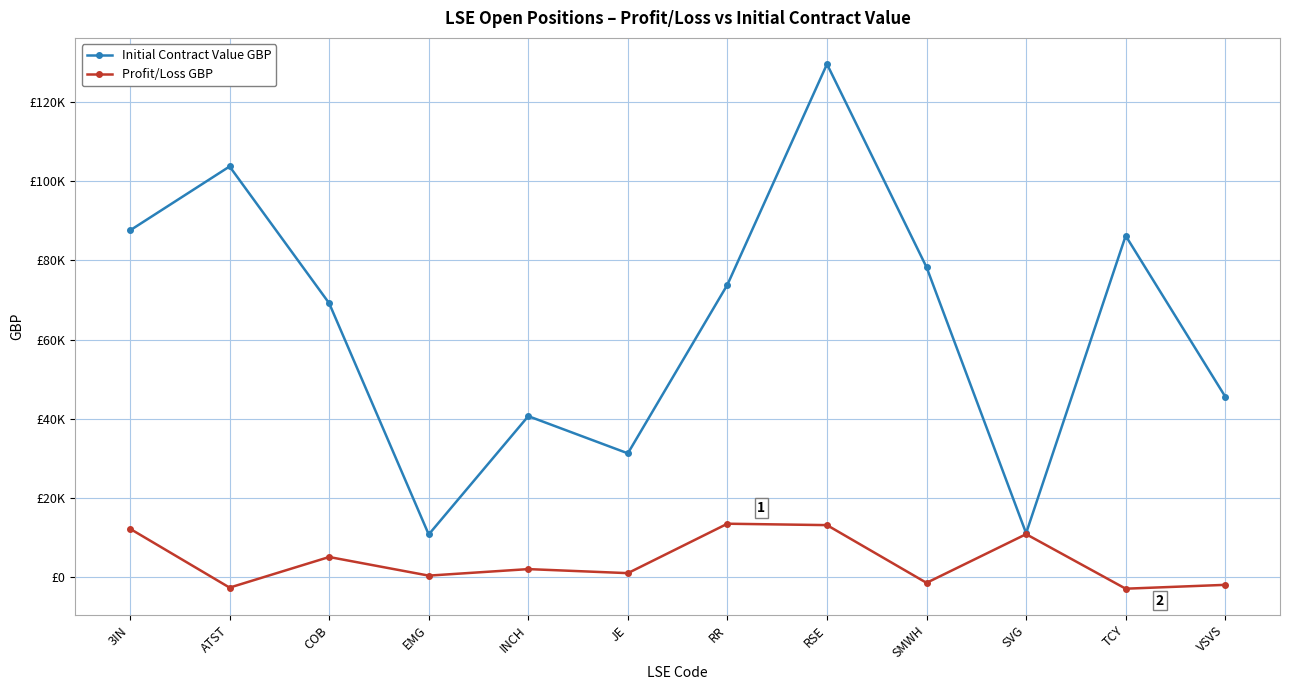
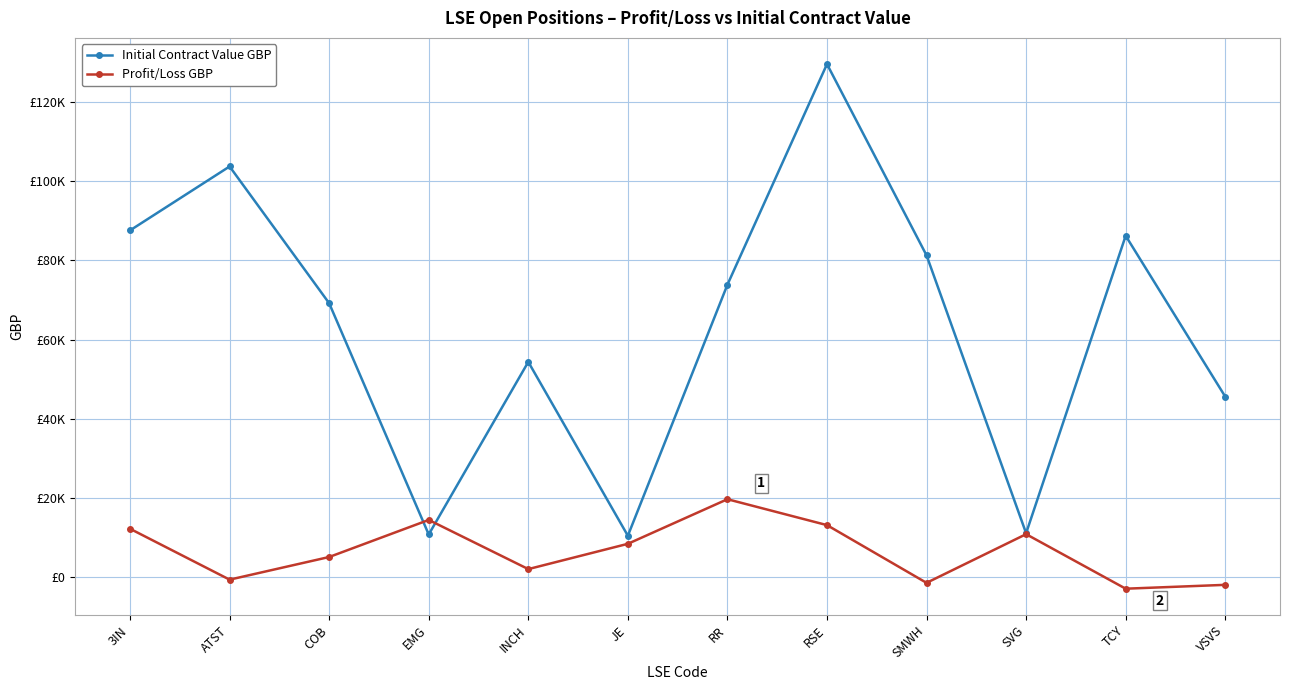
Profit/Loss GBP, ATST: £-3000 -> £-1000
Profit/Loss GBP, EMG: £0 -> £14000
Initial Contract Value GBP, INCH: £41000 -> £54000
Initial Contract Value GBP, JE: £31000 -> £10000
Profit/Loss GBP, JE: £1000 -> £8000
Profit/Loss GBP, RR: £13000 -> £20000
Initial Contract Value GBP, SMWH: £78000 -> £81000
